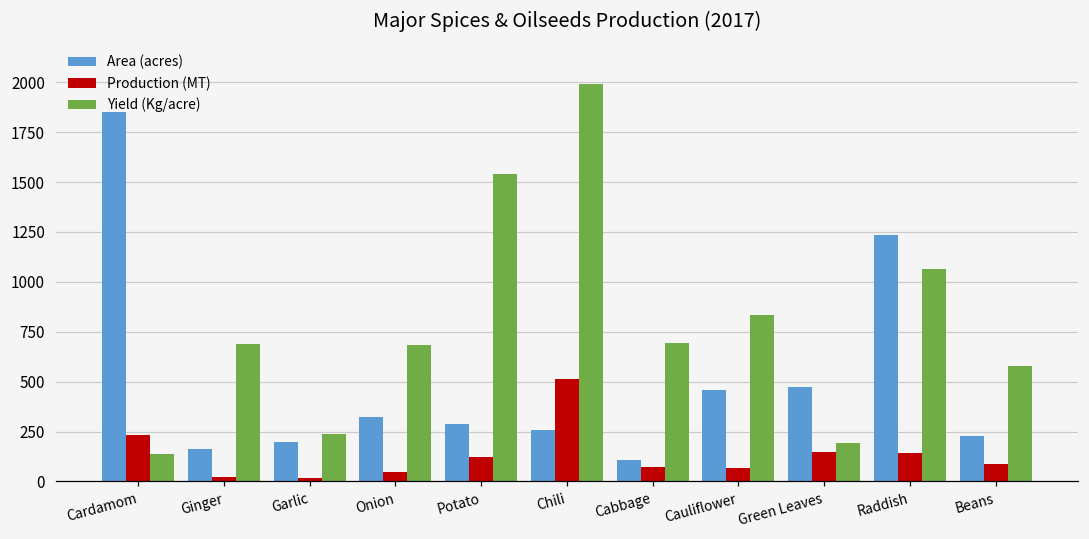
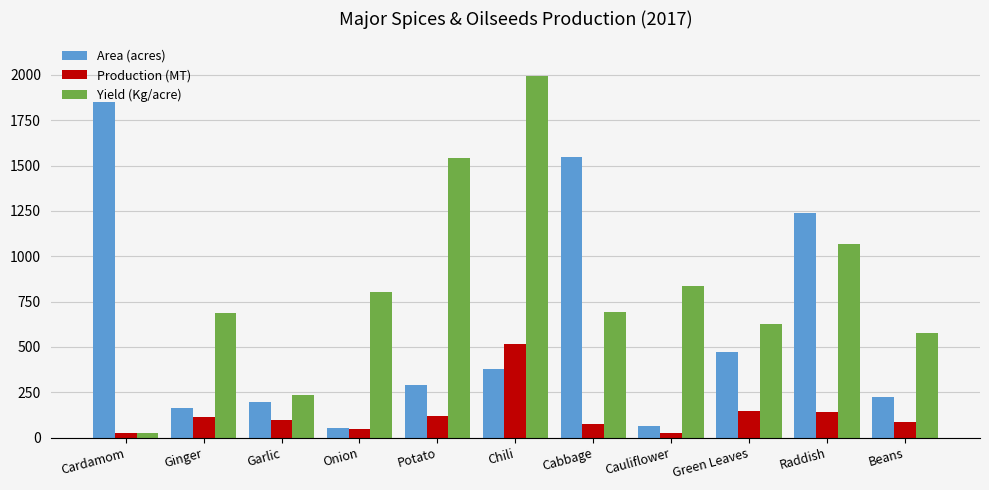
Production (MT), Cardamom: 240 -> 30
Yield (Kg/acre), Cardamom: 140 -> 20
Production (MT), Ginger: 20 -> 110
Production (MT), Garlic: 20 -> 100
Area (acres), Onion: 320 -> 60
Yield (Kg/acre), Onion: 680 -> 800
Area (acres), Chili: 260 -> 380
Area (acres), Cabbage: 110 -> 1550
Area (acres), Cauliflower: 460 -> 70
Production (MT), Cauliflower: 70 -> 20
Yield (Kg/acre), Green Leaves: 190 -> 630
